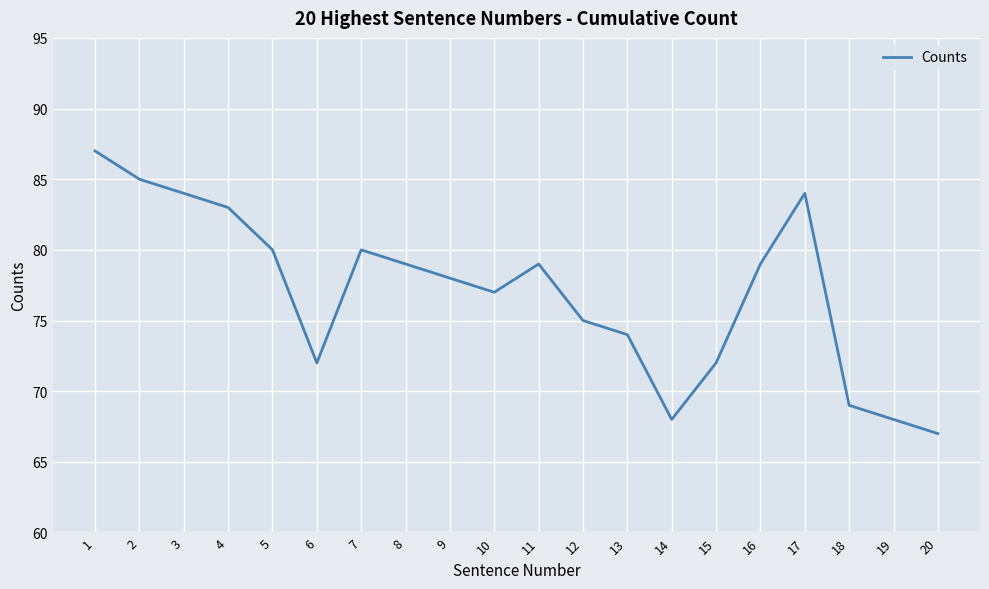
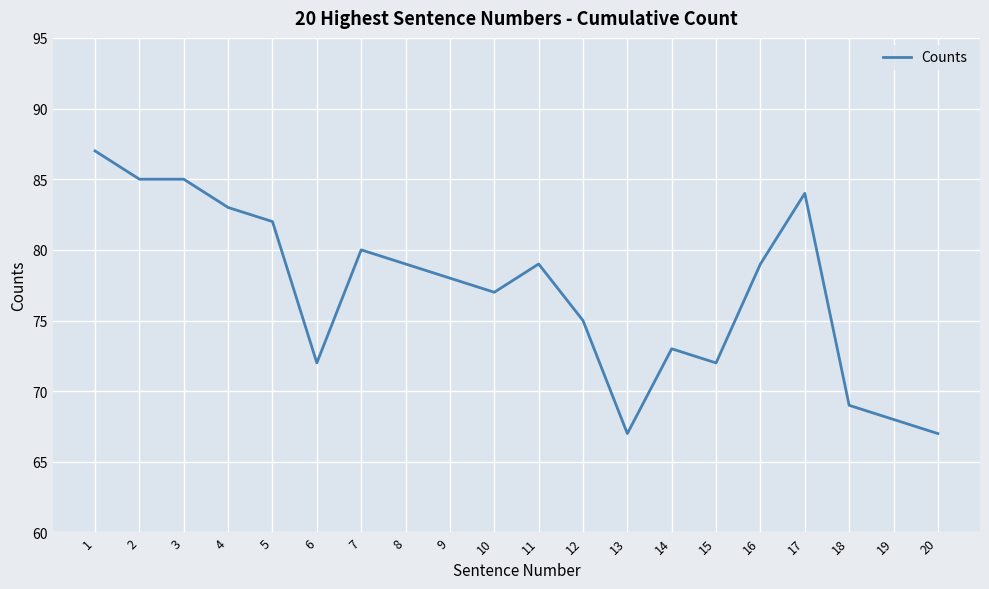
3: 84 -> 85
5: 80 -> 82
13: 74 -> 67
14: 68 -> 73
